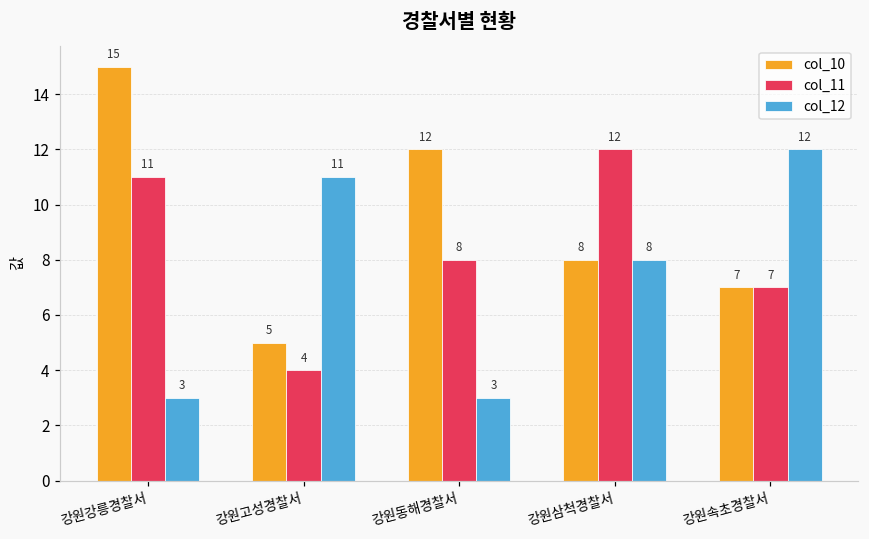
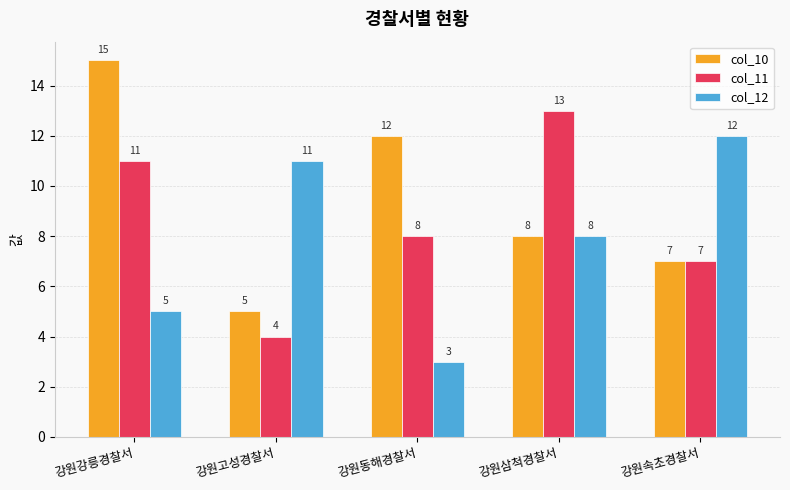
col_12, 강원강릉경찰서: 3 -> 5
col_11, 강원삼척경찰서: 12 -> 13
